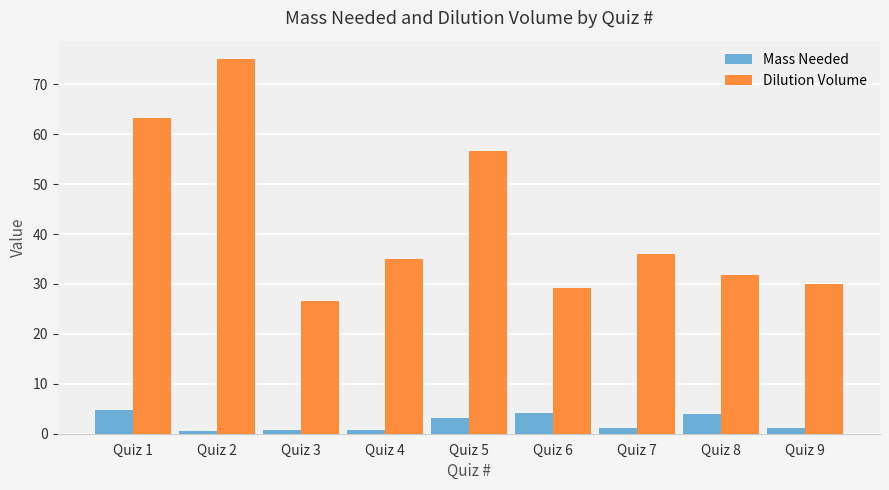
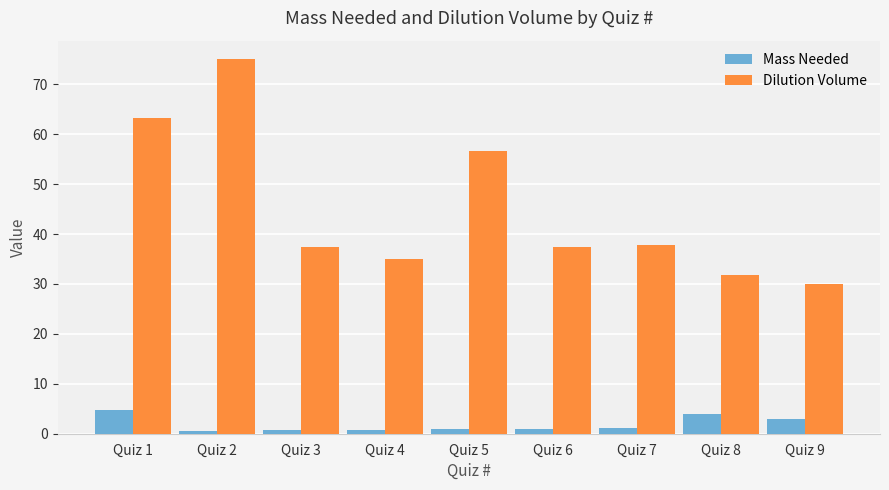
Dilution Volume, Quiz 3: 27 -> 38
Mass Needed, Quiz 5: 3 -> 1
Mass Needed, Quiz 6: 4 -> 1
Dilution Volume, Quiz 6: 29 -> 38
Dilution Volume, Quiz 7: 36 -> 38
Mass Needed, Quiz 9: 1 -> 3
